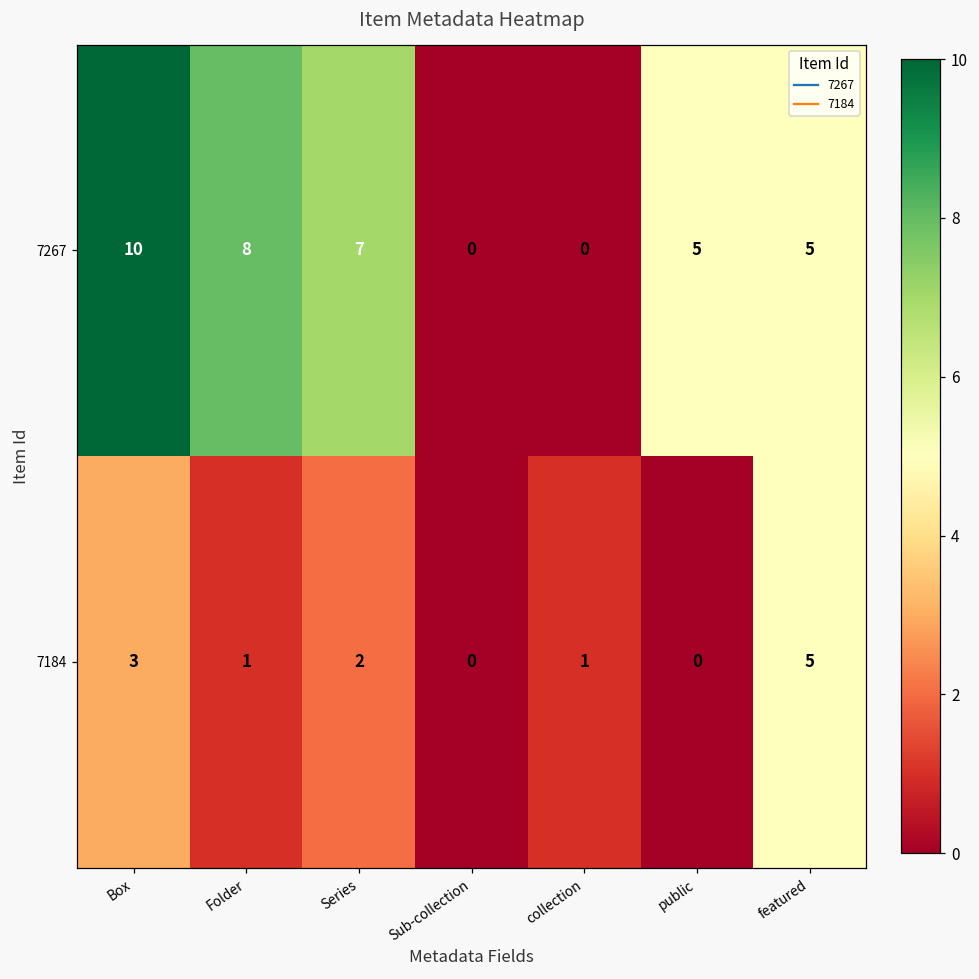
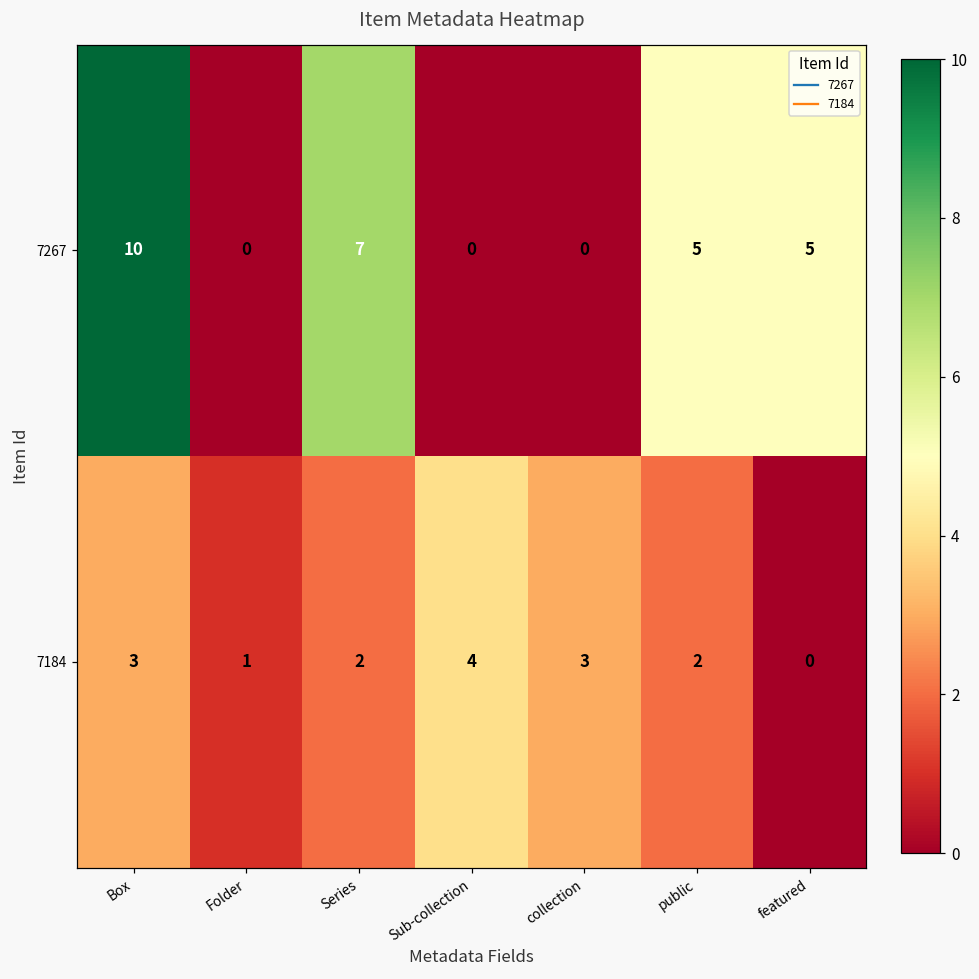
7267, Folder: 8 -> 0
7184, Sub-collection: 0 -> 4
7184, collection: 1 -> 3
7184, public: 0 -> 2
7184, featured: 5 -> 0
